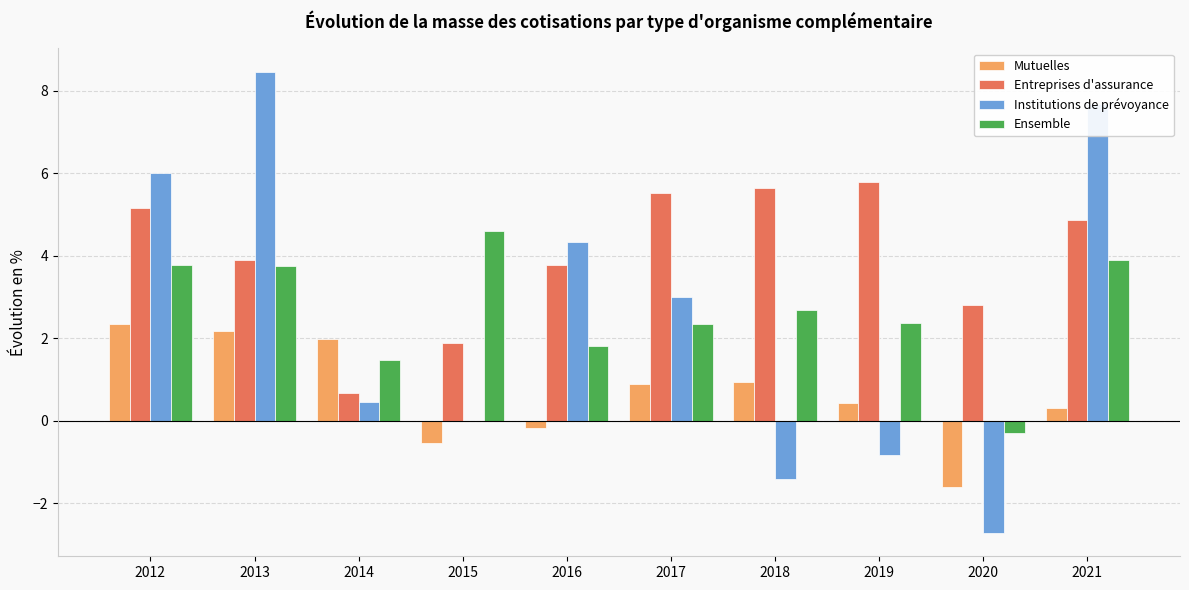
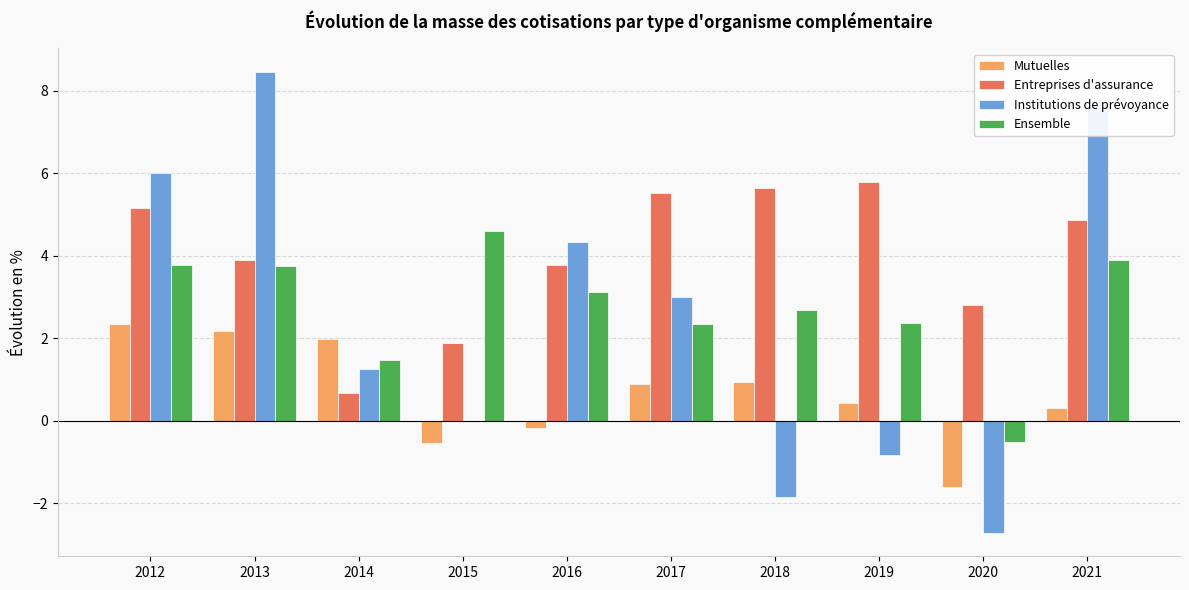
Institutions de prévoyance, 2014: 0.5 -> 1.3
Ensemble, 2016: 1.8 -> 3.1
Institutions de prévoyance, 2018: -1.4 -> -1.9
Ensemble, 2020: -0.3 -> -0.5
